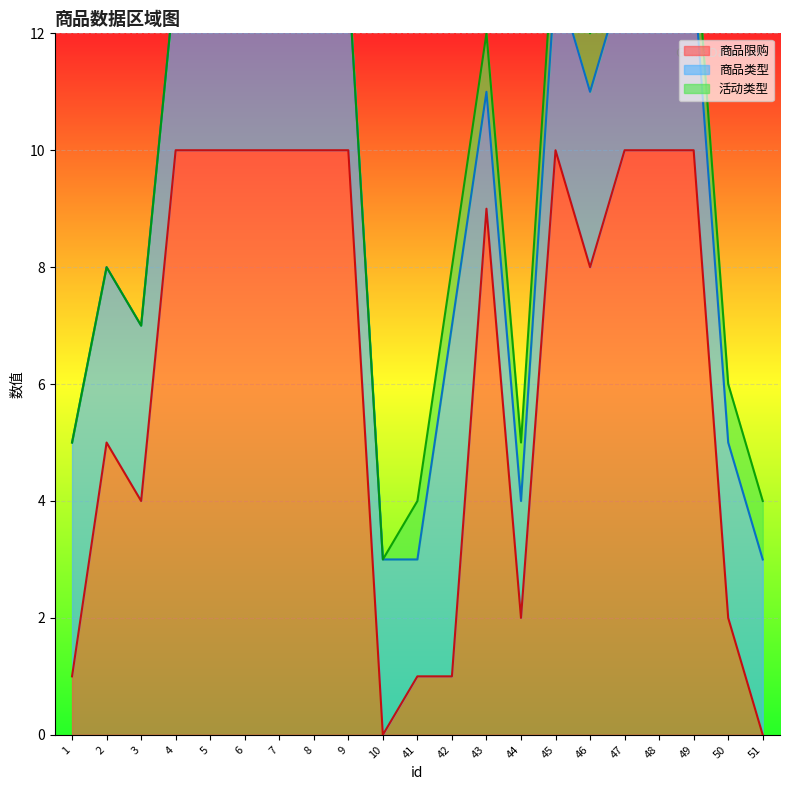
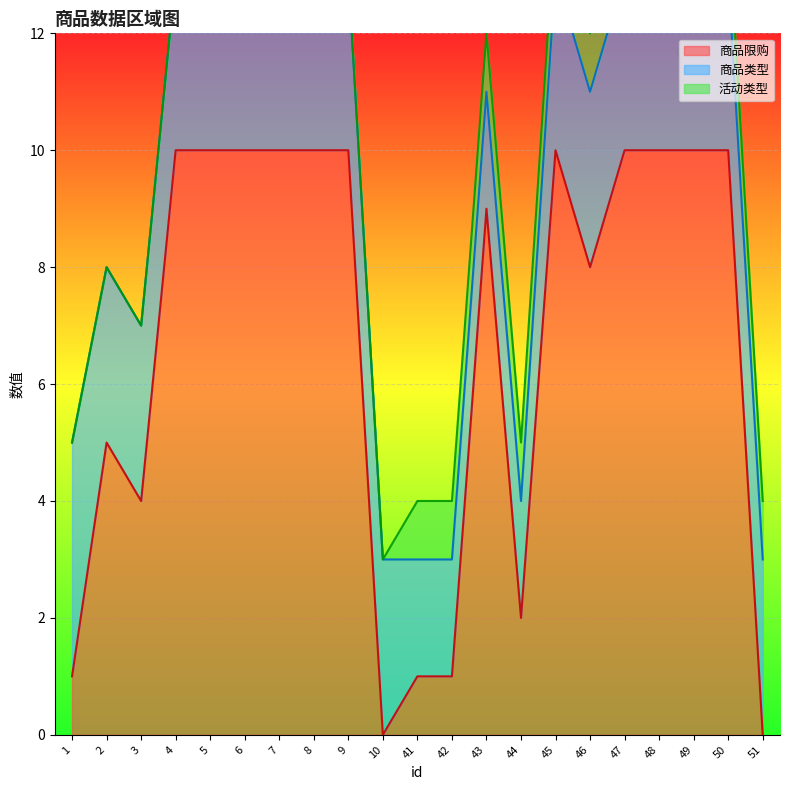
商品类型, 42: 6 -> 2
商品限购, 50: 2 -> 10
